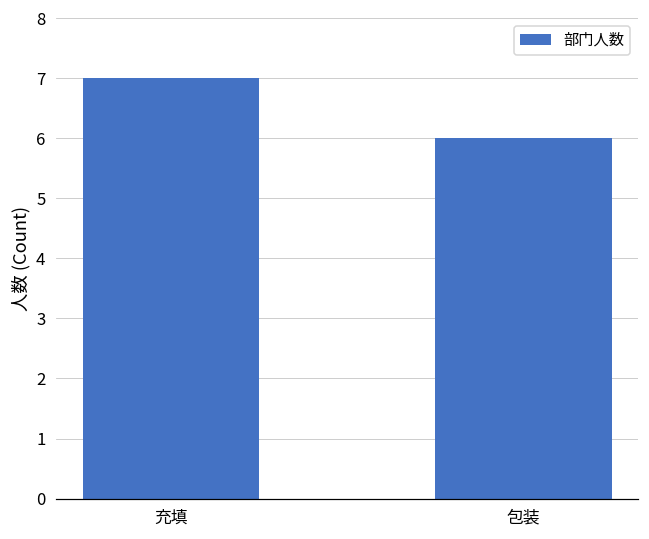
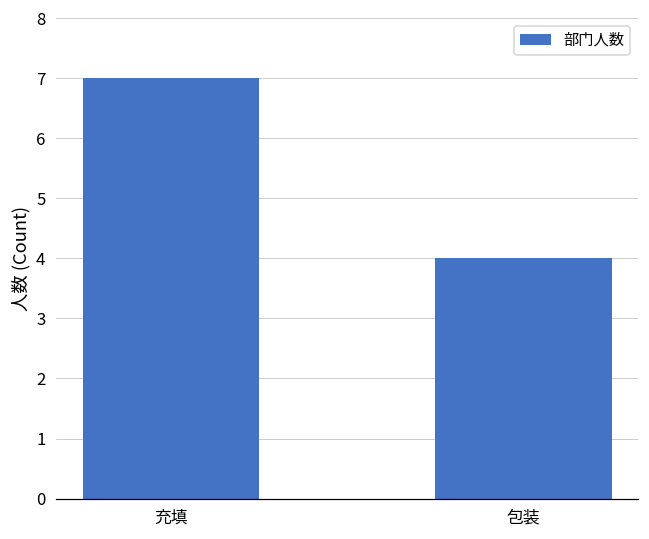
包装: 6 -> 4
